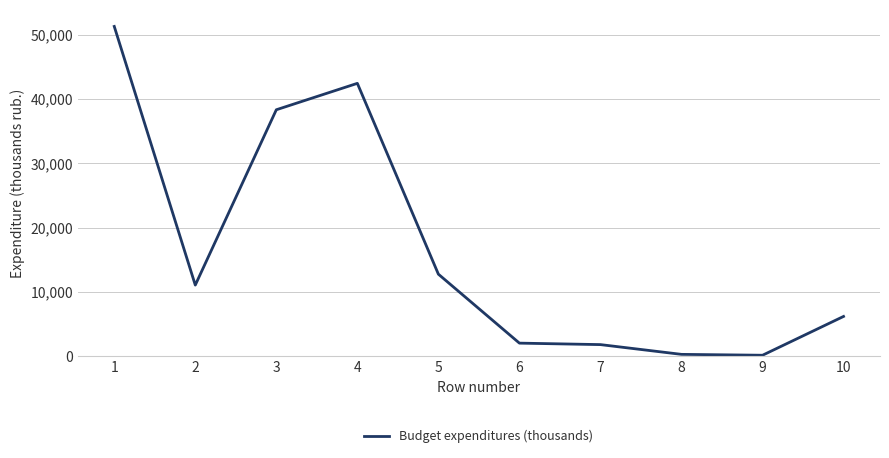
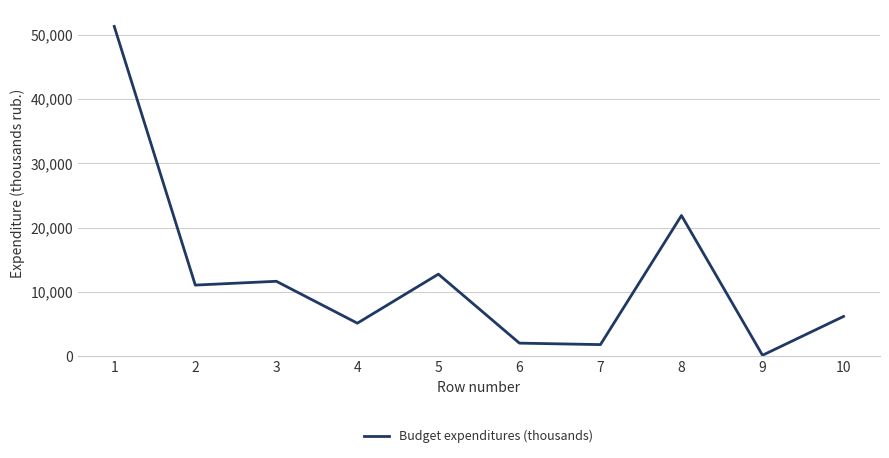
3: 38,000 -> 12,000
4: 42,000 -> 5,000
8: 0 -> 22,000
